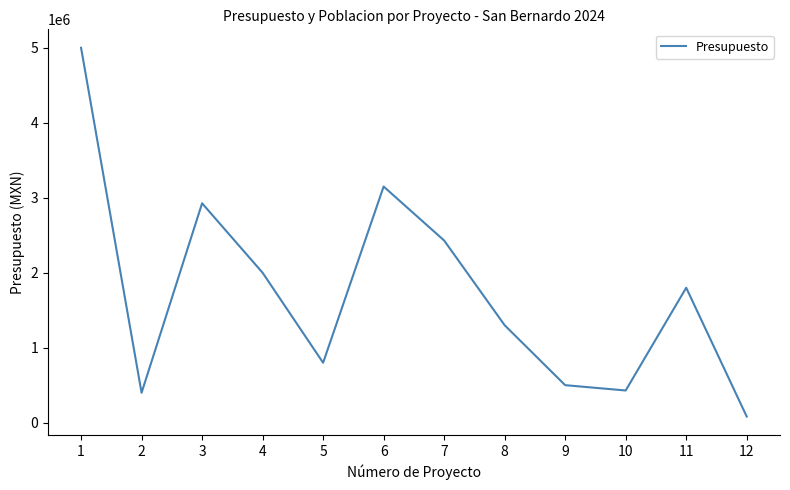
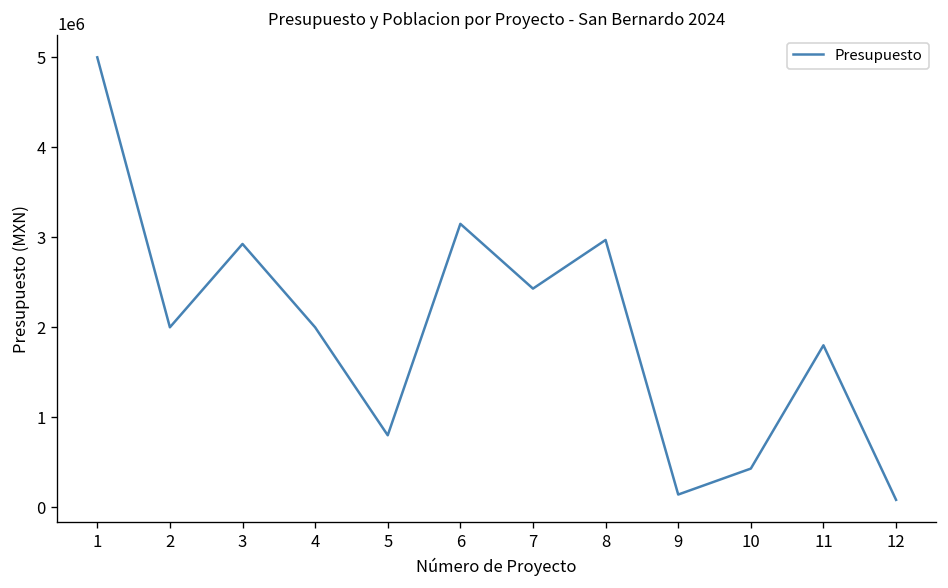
2: 400000 -> 2000000
8: 1300000 -> 3000000
9: 500000 -> 100000
